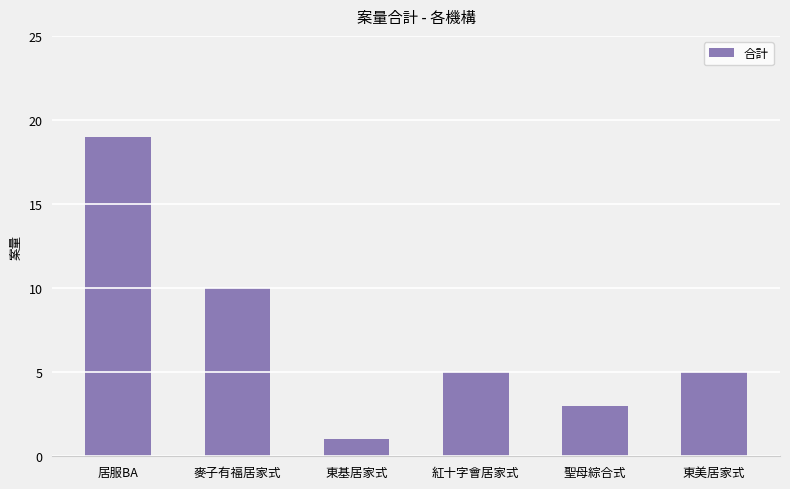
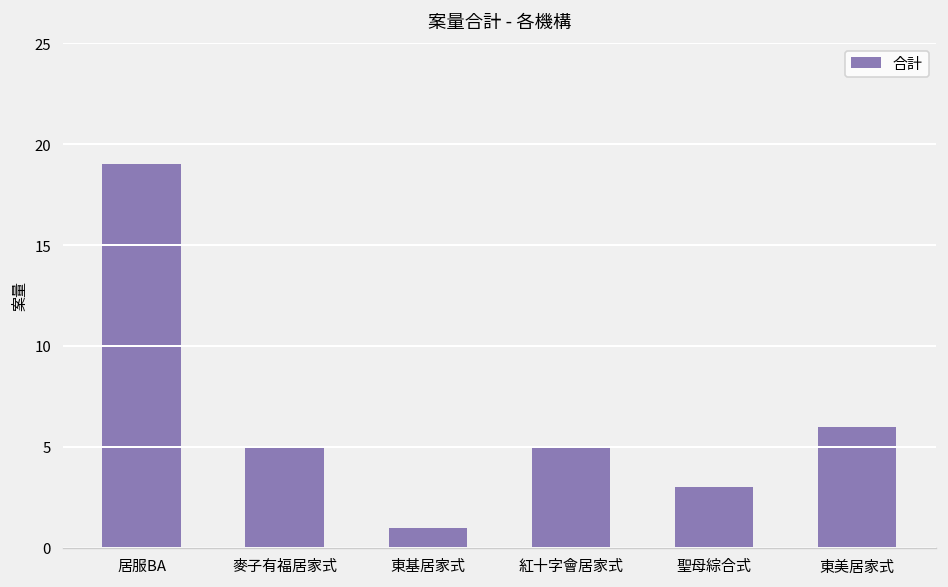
麥子有福居家式: 10 -> 5
東美居家式: 5 -> 6
